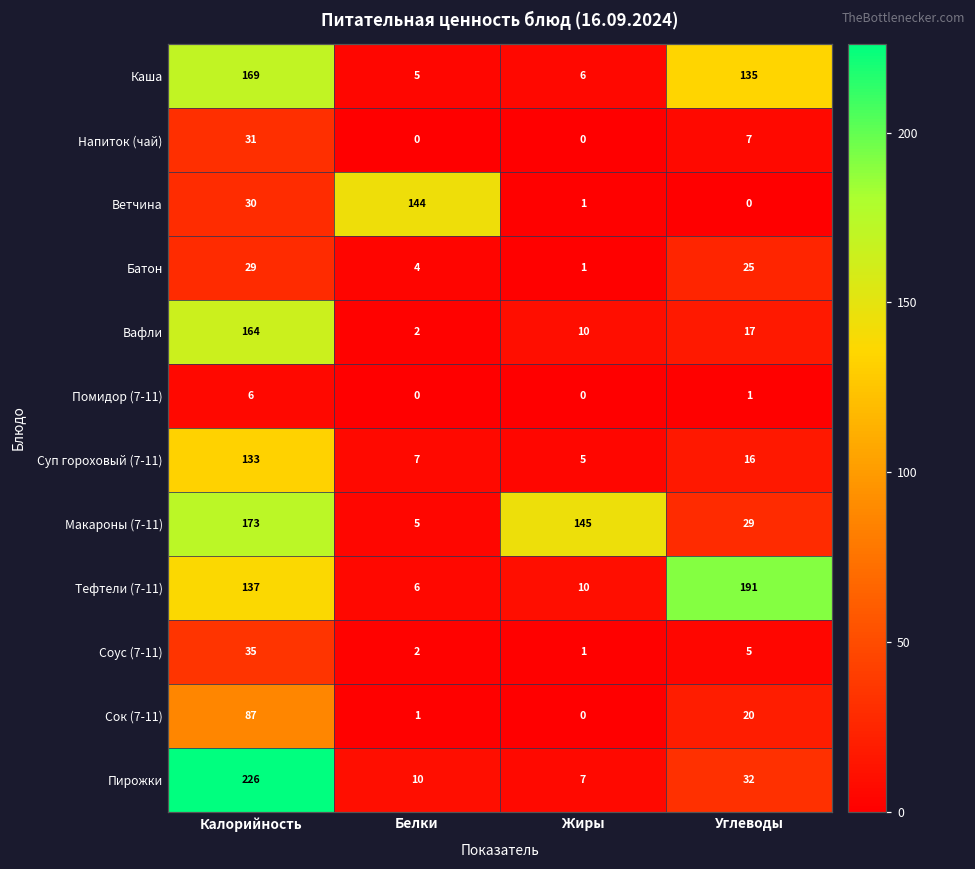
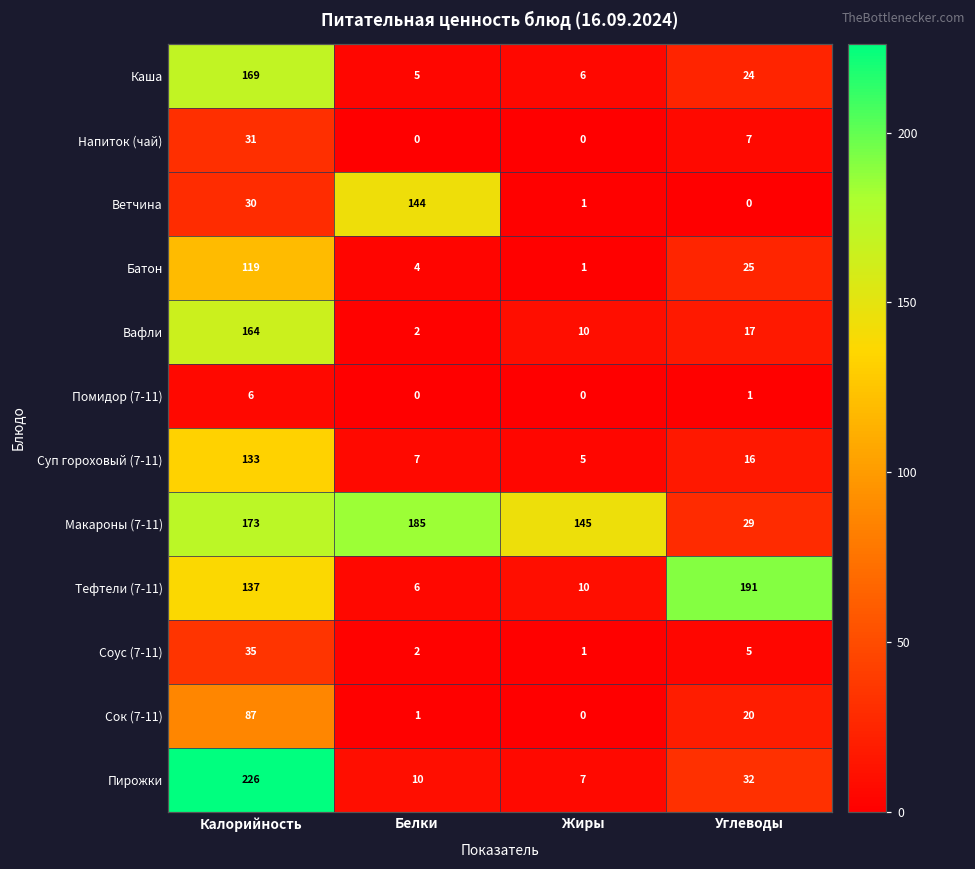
Каша, Углеводы: 135 -> 24
Батон, Калорийность: 29 -> 119
Макароны (7-11), Белки: 5 -> 185
